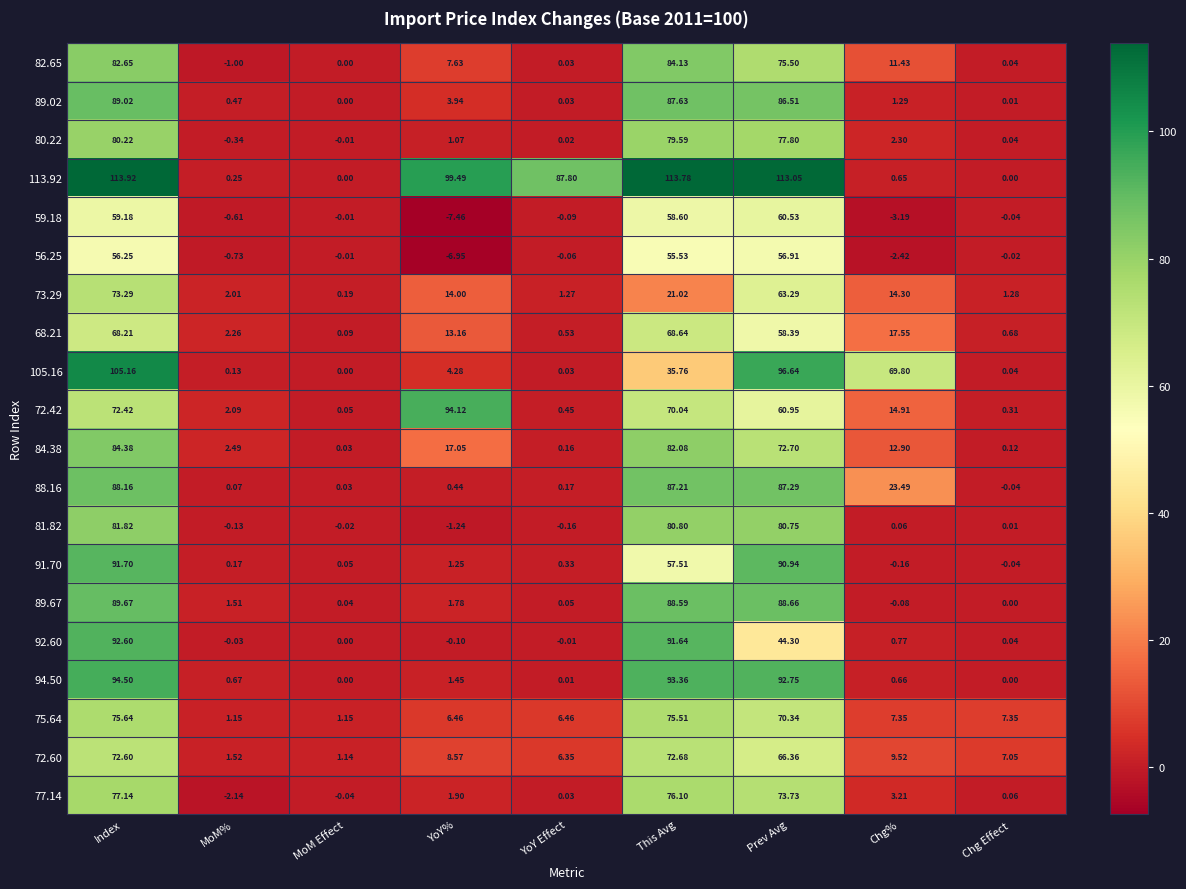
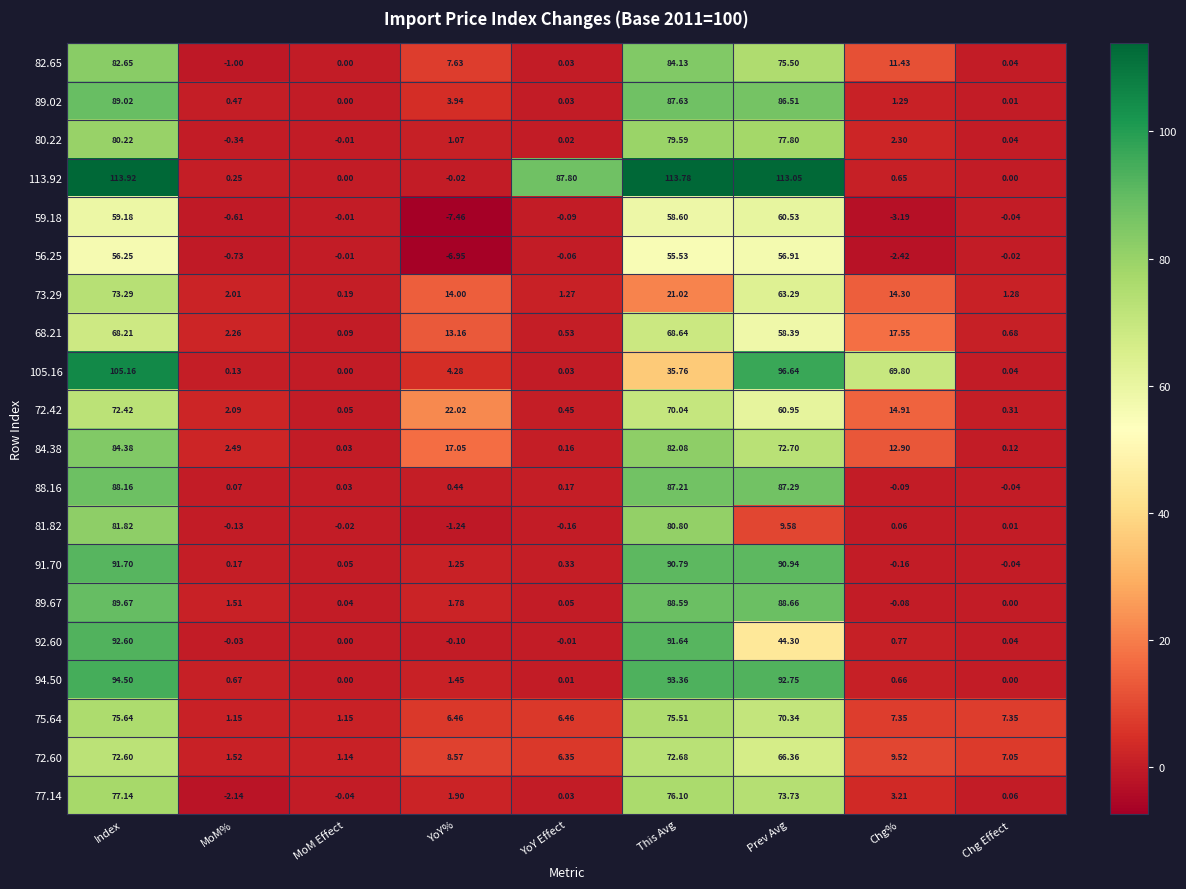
113.92, YoY%: 99.49 -> -0.02
72.42, YoY%: 94.12 -> 22.02
88.16, Chg%: 23.49 -> -0.09
81.82, Prev Avg: 80.75 -> 9.58
91.70, This Avg: 57.51 -> 90.79
